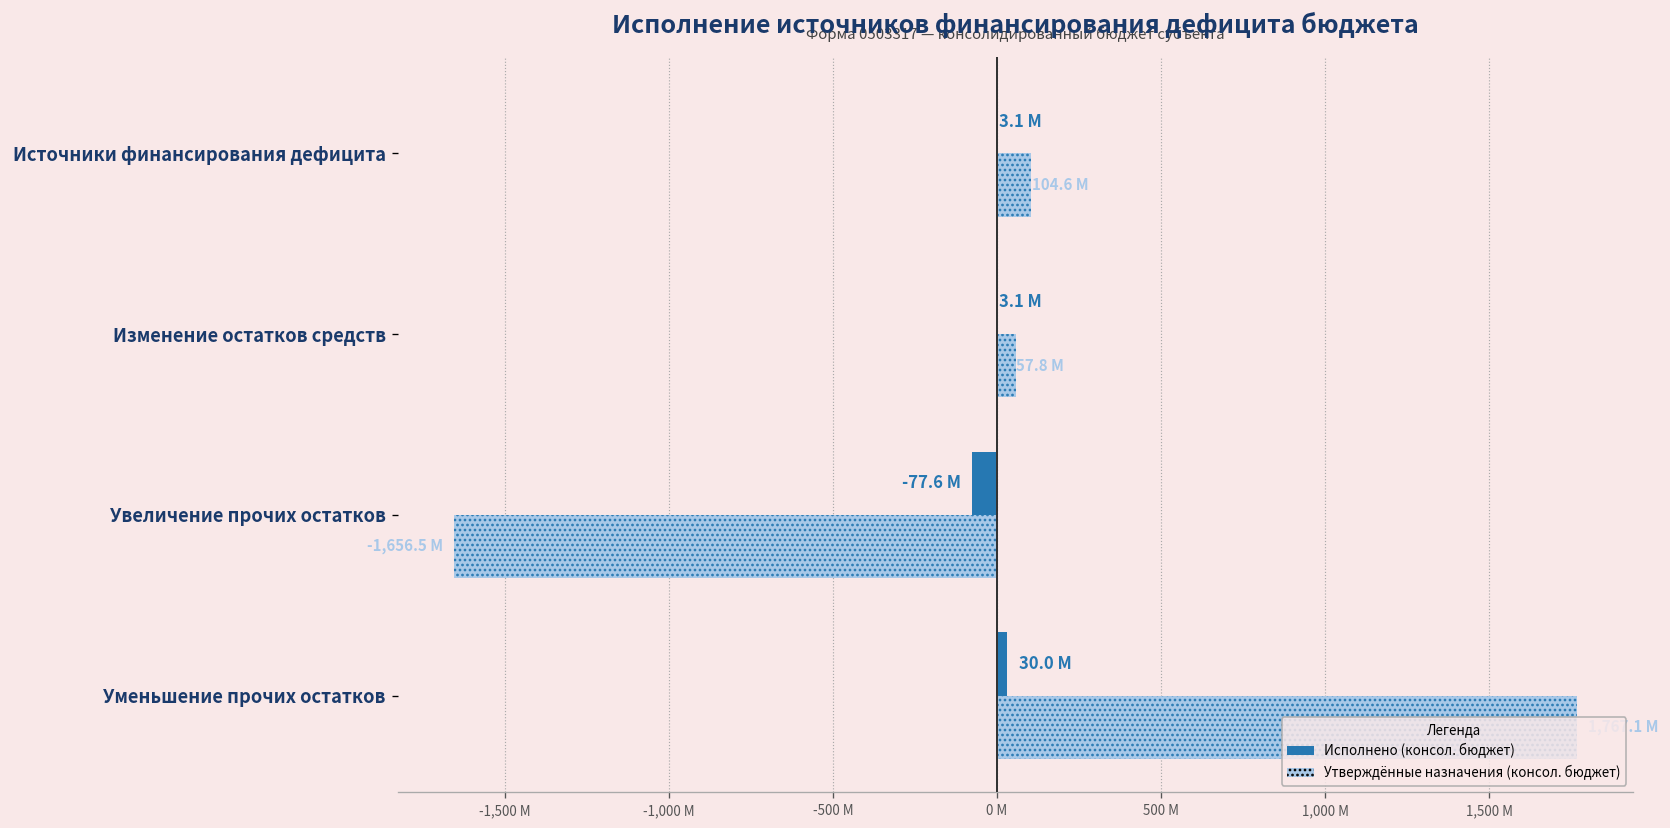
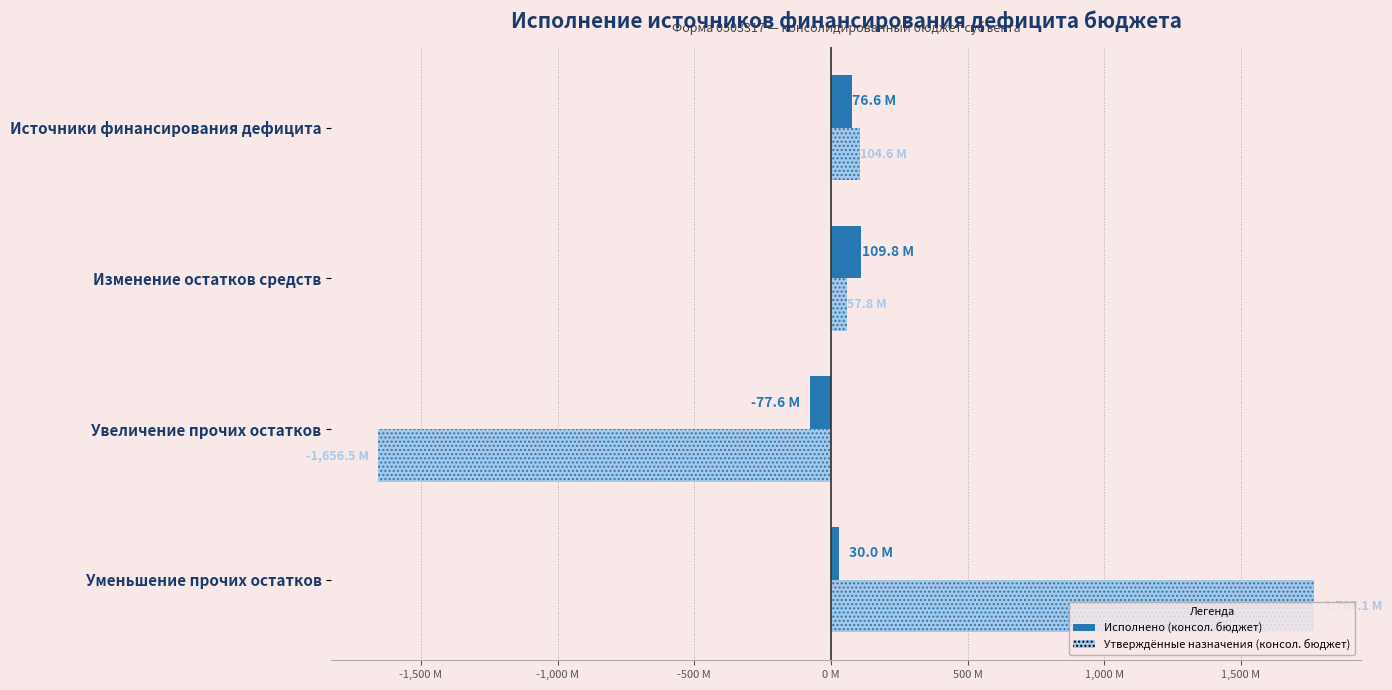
Исполнено (консол. бюджет), Источники финансирования дефицита: 3.1 -> 76.6
Исполнено (консол. бюджет), Изменение остатков средств: 3.1 -> 109.8
